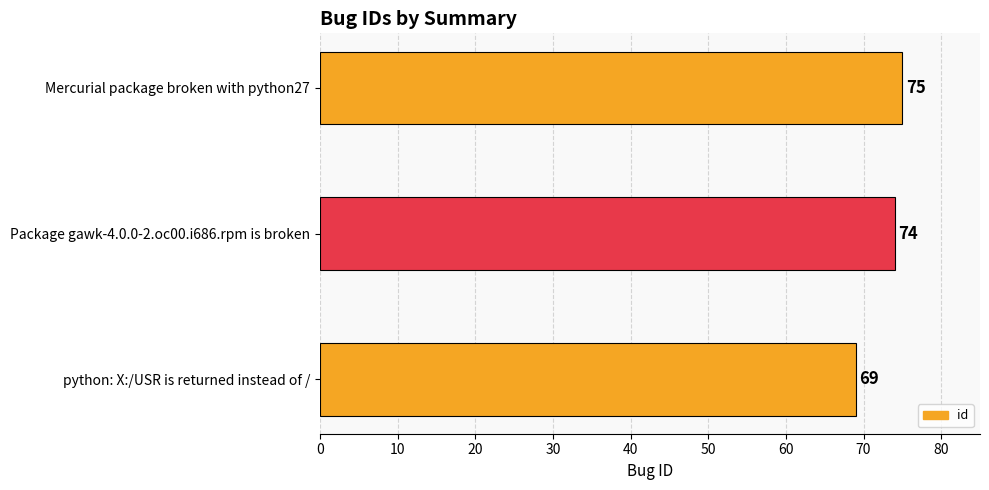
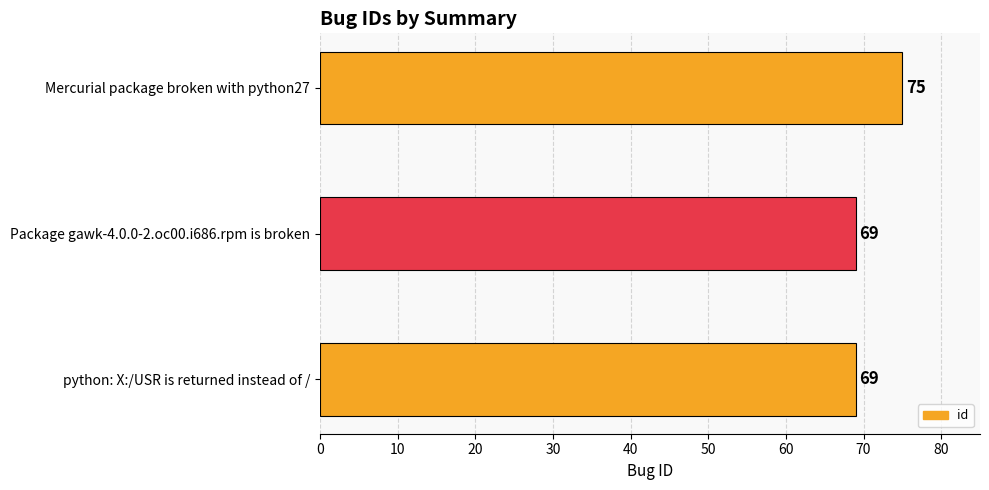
Package gawk-4.0.0-2.oc00.i686.rpm is broken: 74 -> 69
